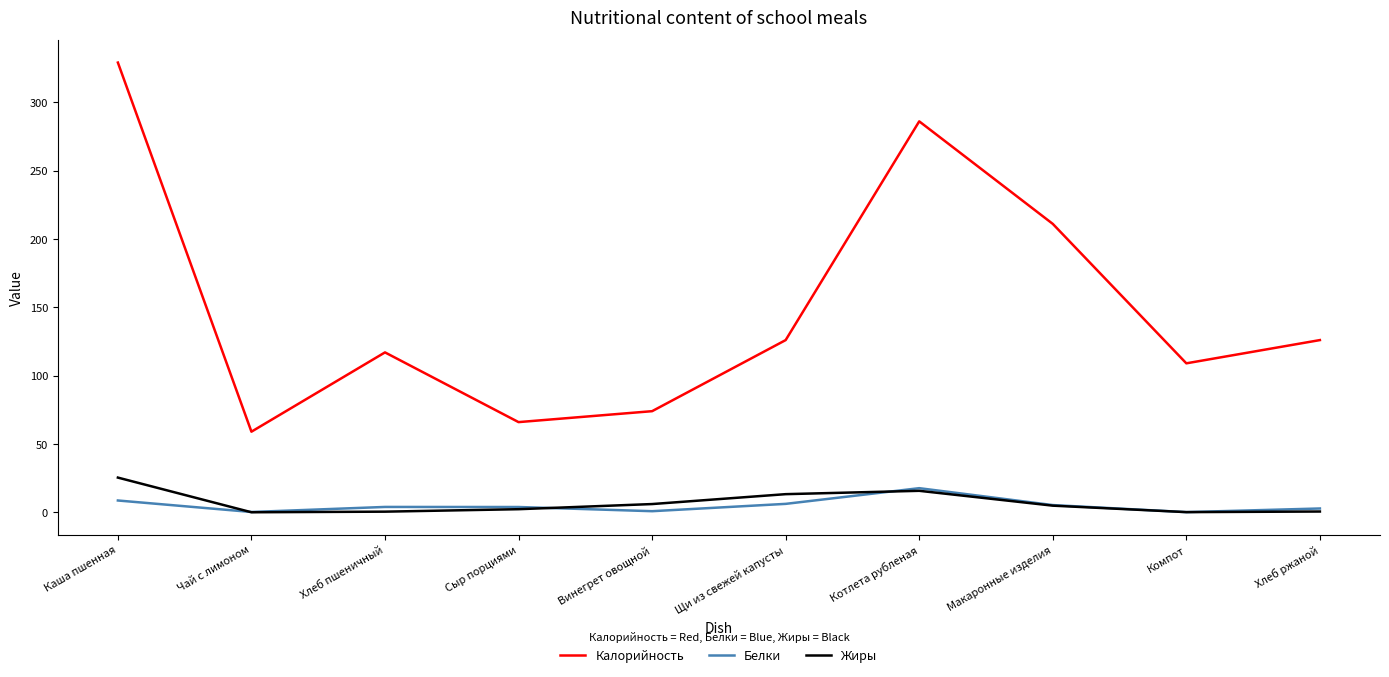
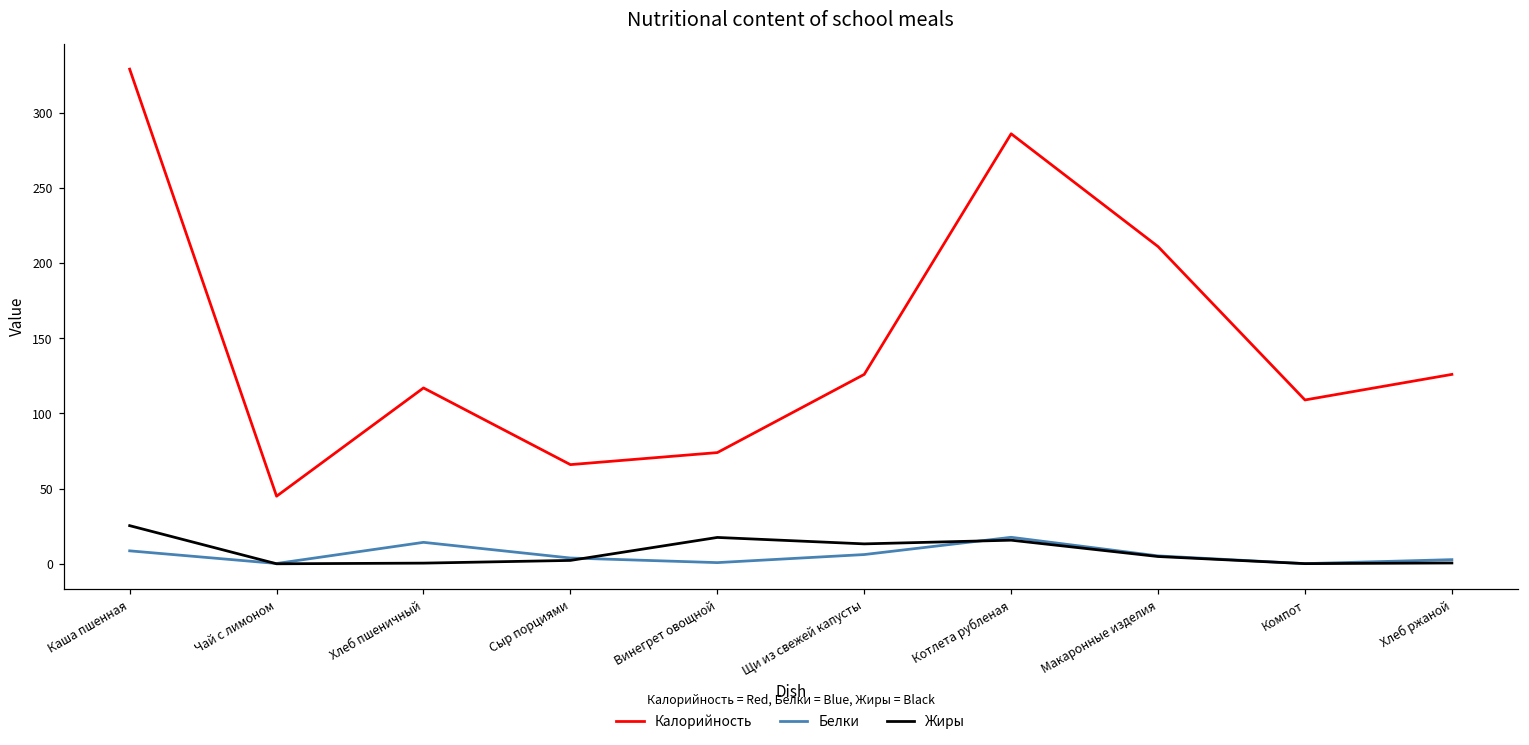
Калорийность, Чай с лимоном: 59 -> 45
Белки, Хлеб пшеничный: 4 -> 14
Жиры, Винегрет овощной: 6 -> 18
